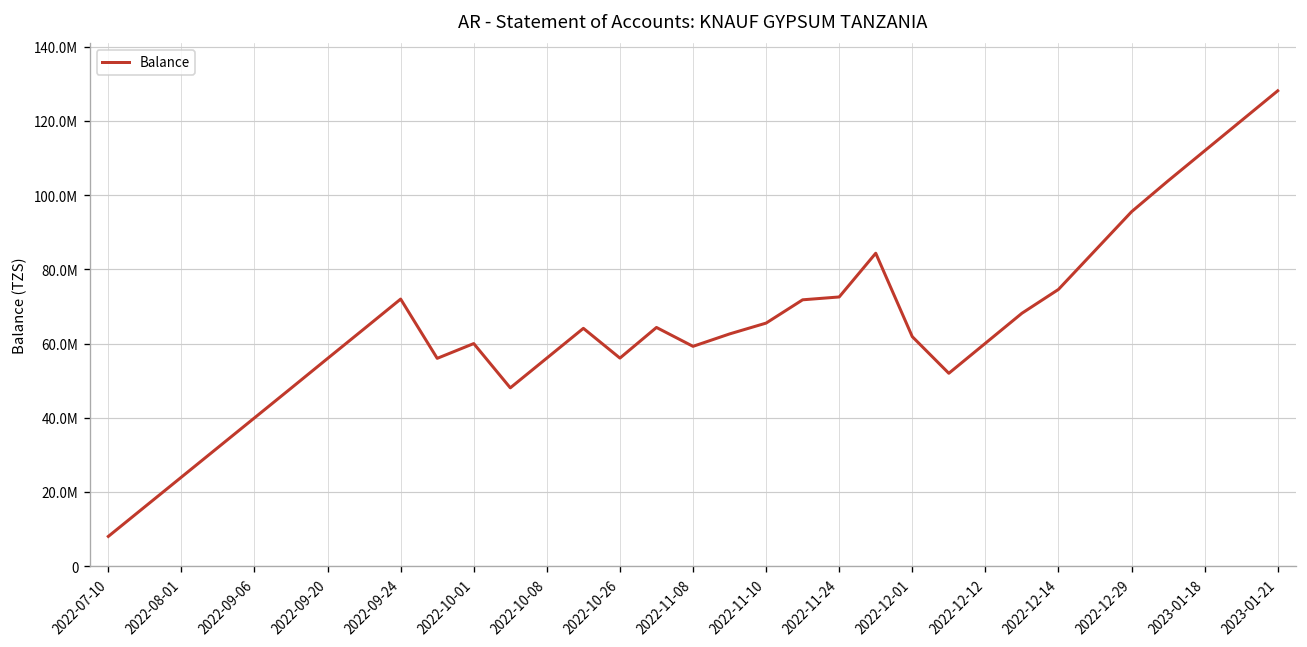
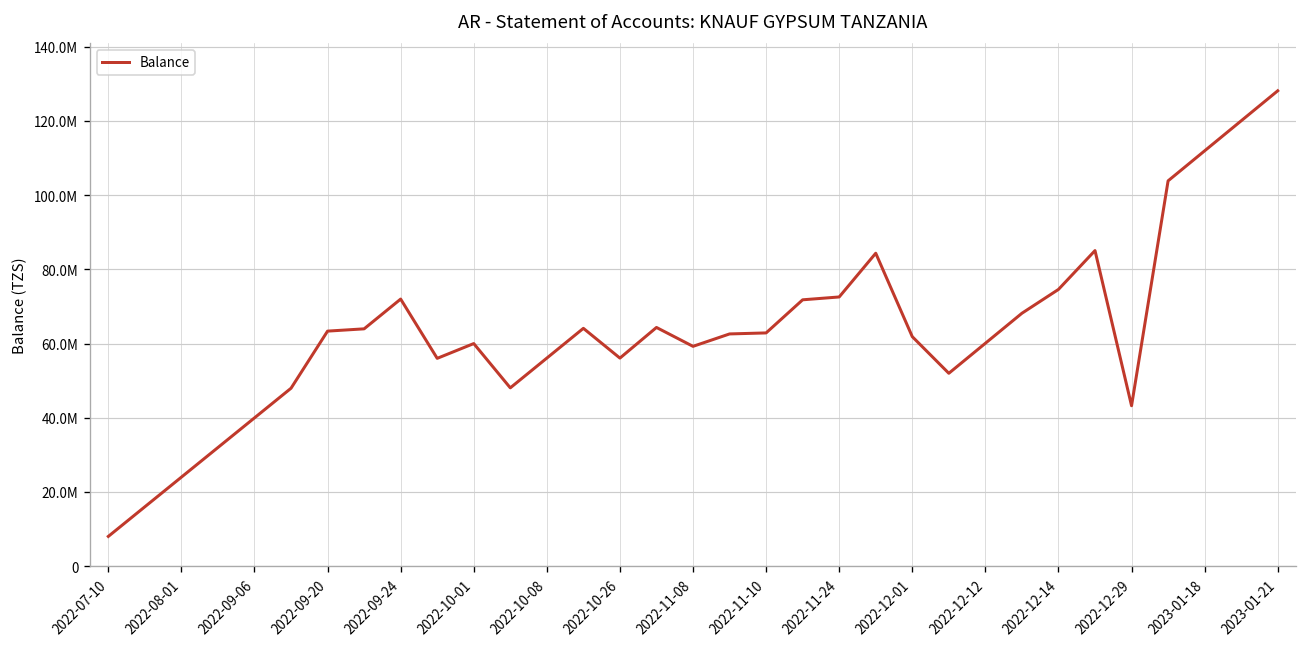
2022-09-20: 56000000 -> 63000000
2022-11-10: 66000000 -> 63000000
2022-12-29: 96000000 -> 43000000
